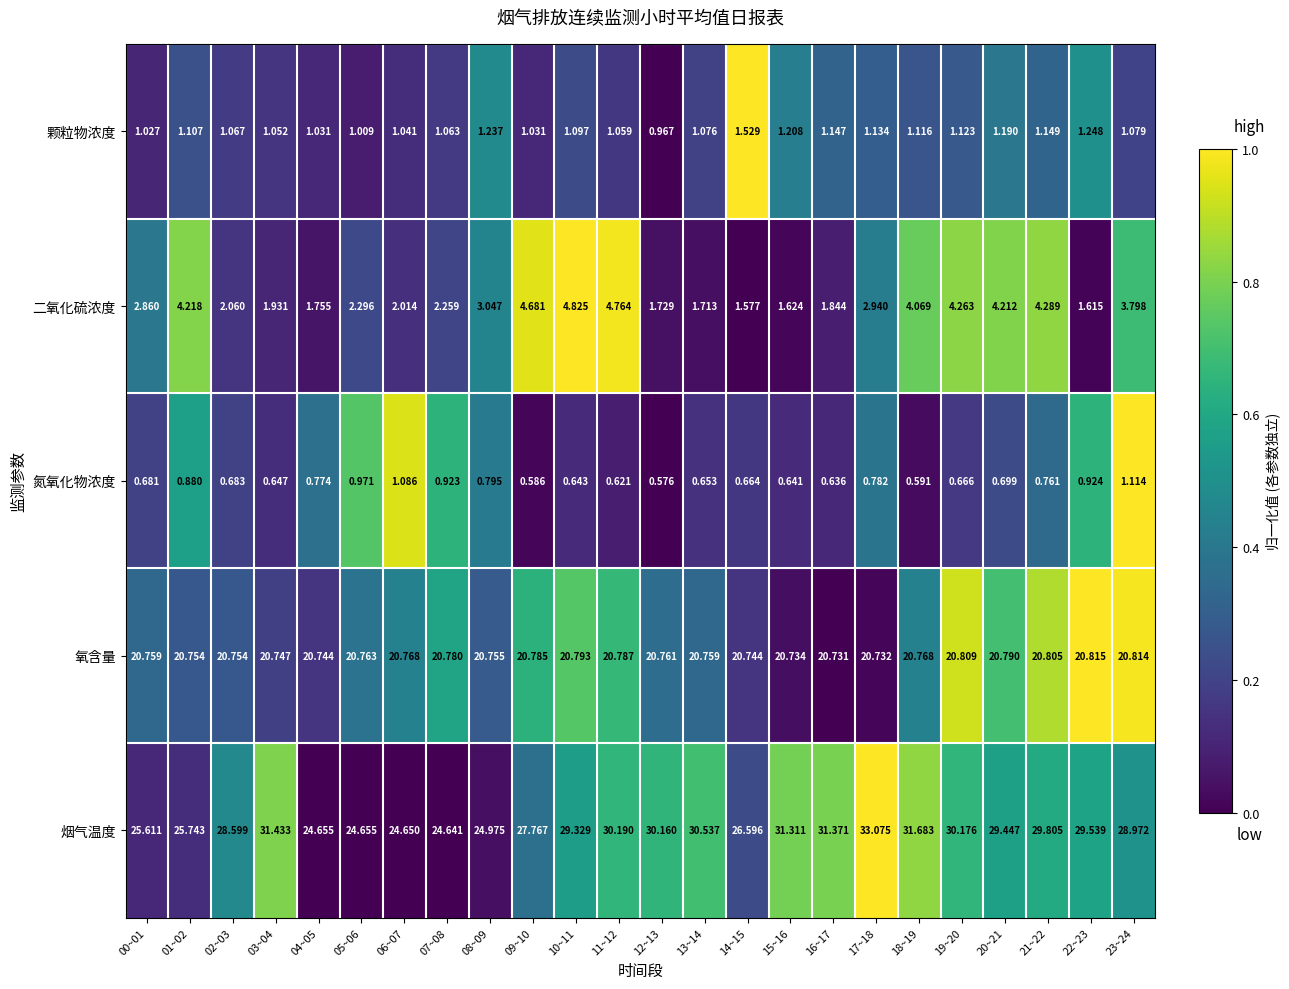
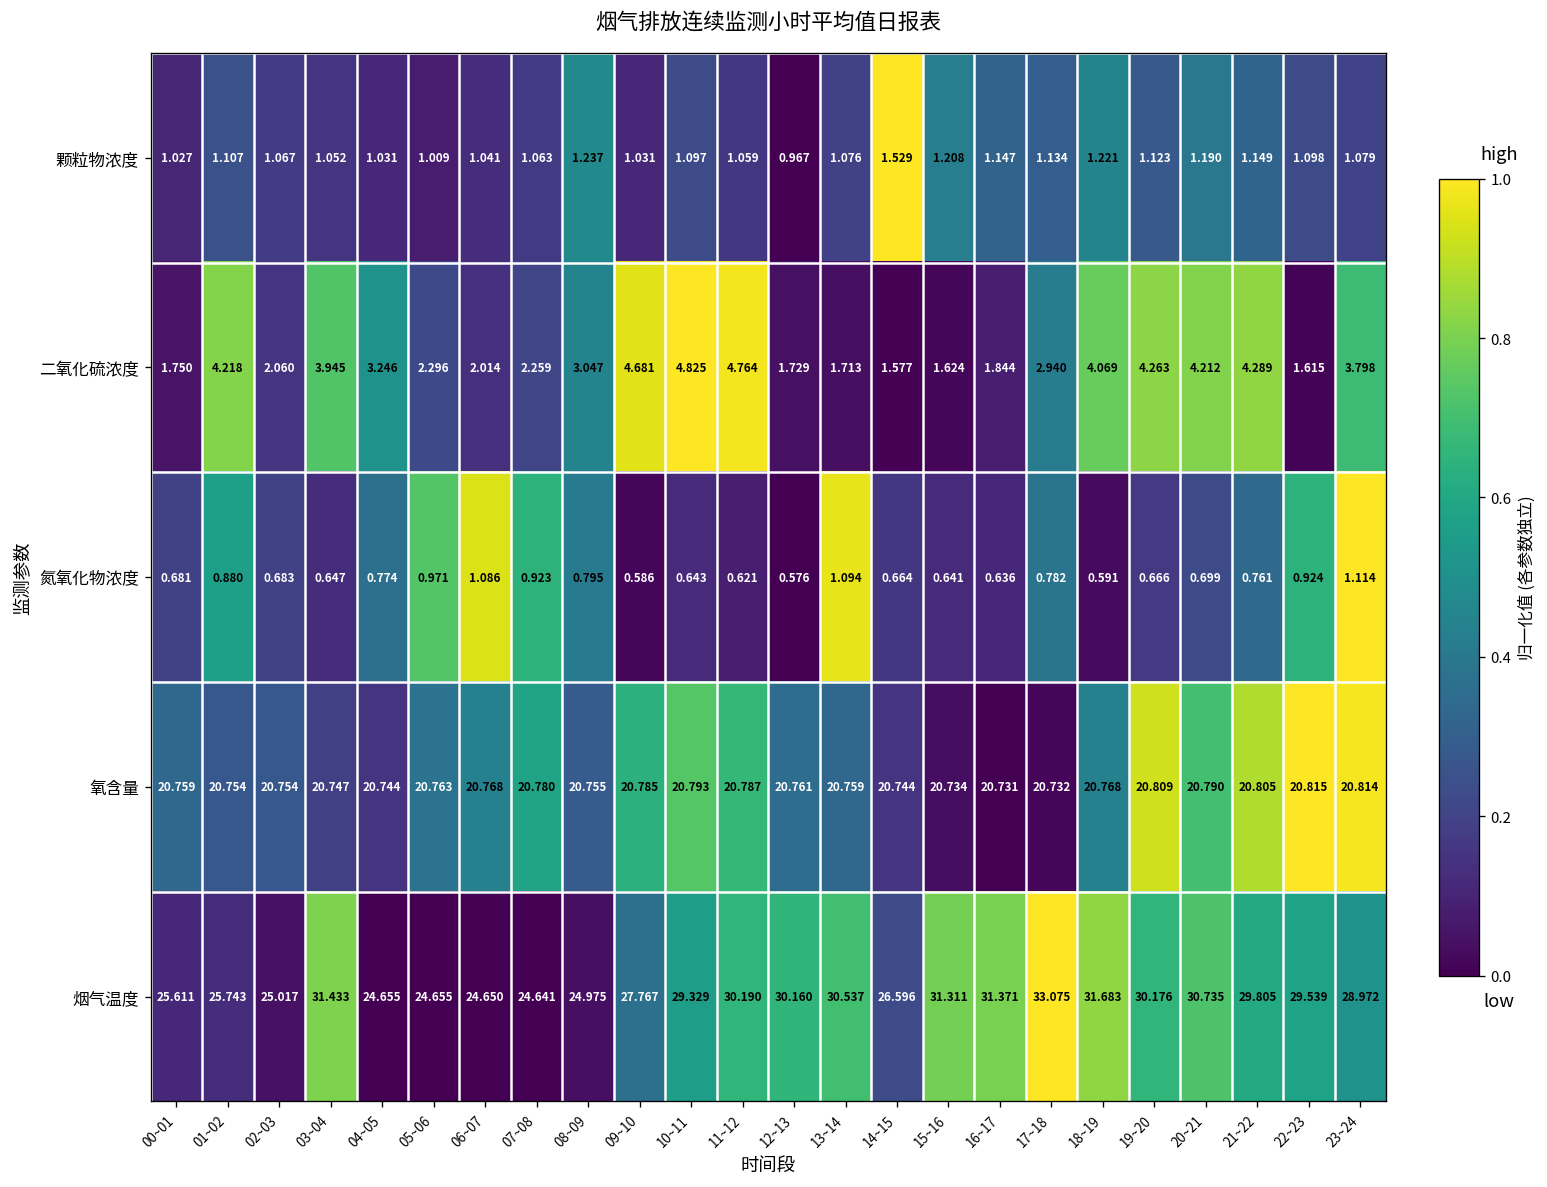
颗粒物浓度, 18~19: 1.116 -> 1.221
颗粒物浓度, 22~23: 1.248 -> 1.098
二氧化硫浓度, 00~01: 2.860 -> 1.750
二氧化硫浓度, 03~04: 1.931 -> 3.945
二氧化硫浓度, 04~05: 1.755 -> 3.246
氮氧化物浓度, 13~14: 0.653 -> 1.094
烟气温度, 02~03: 28.599 -> 25.017
烟气温度, 20~21: 29.447 -> 30.735
